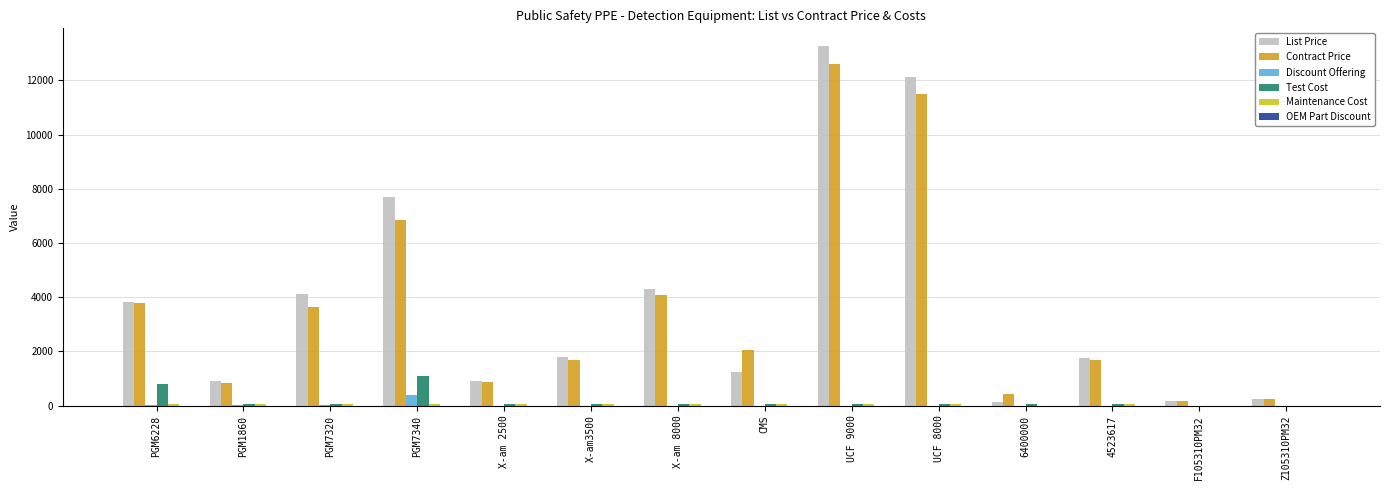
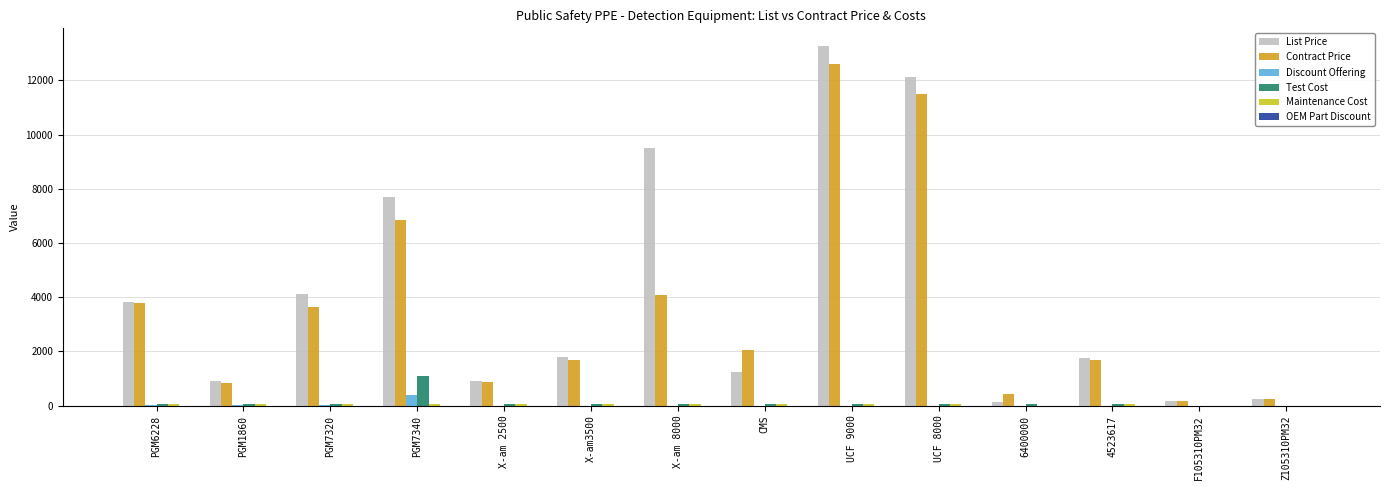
Test Cost, PGM6228: 800 -> 100
List Price, X-am 8000: 4300 -> 9500
